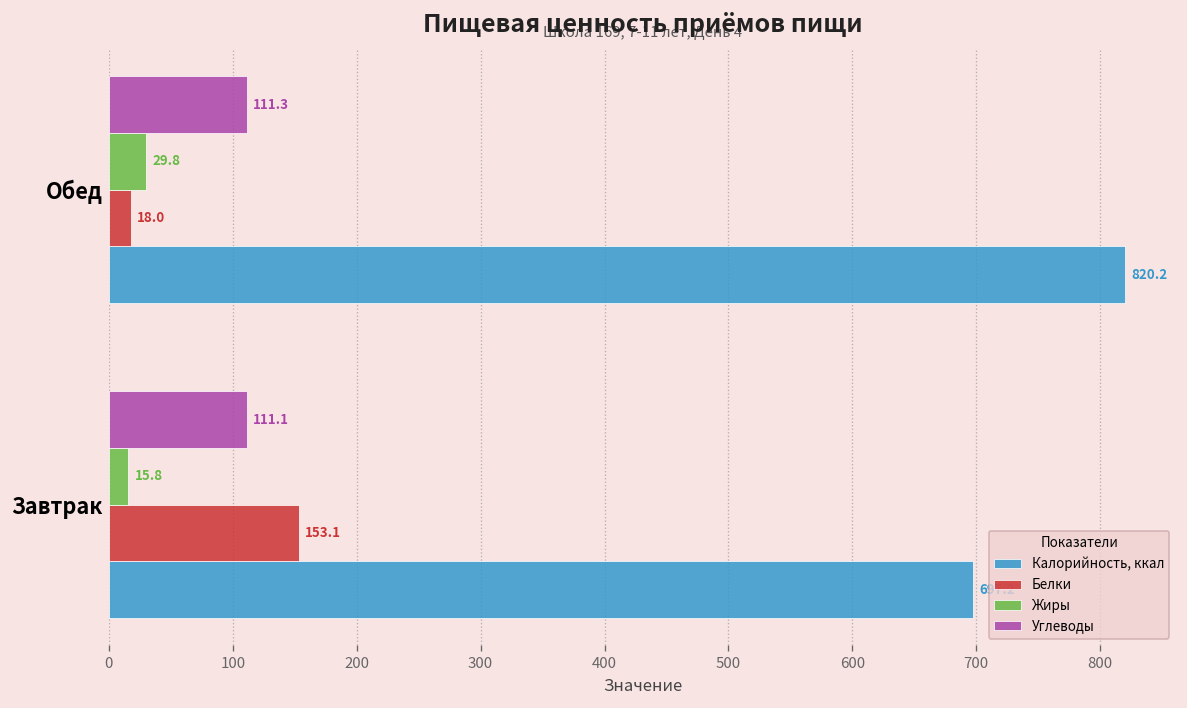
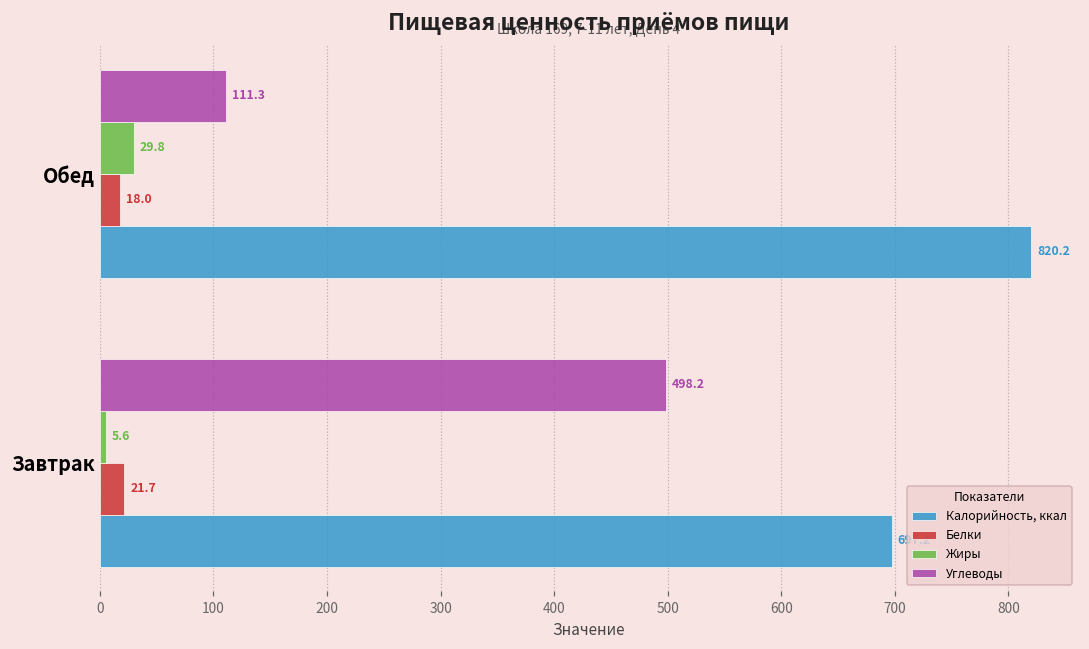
Углеводы, Завтрак: 111.1 -> 498.2
Жиры, Завтрак: 15.8 -> 5.6
Белки, Завтрак: 153.1 -> 21.7
